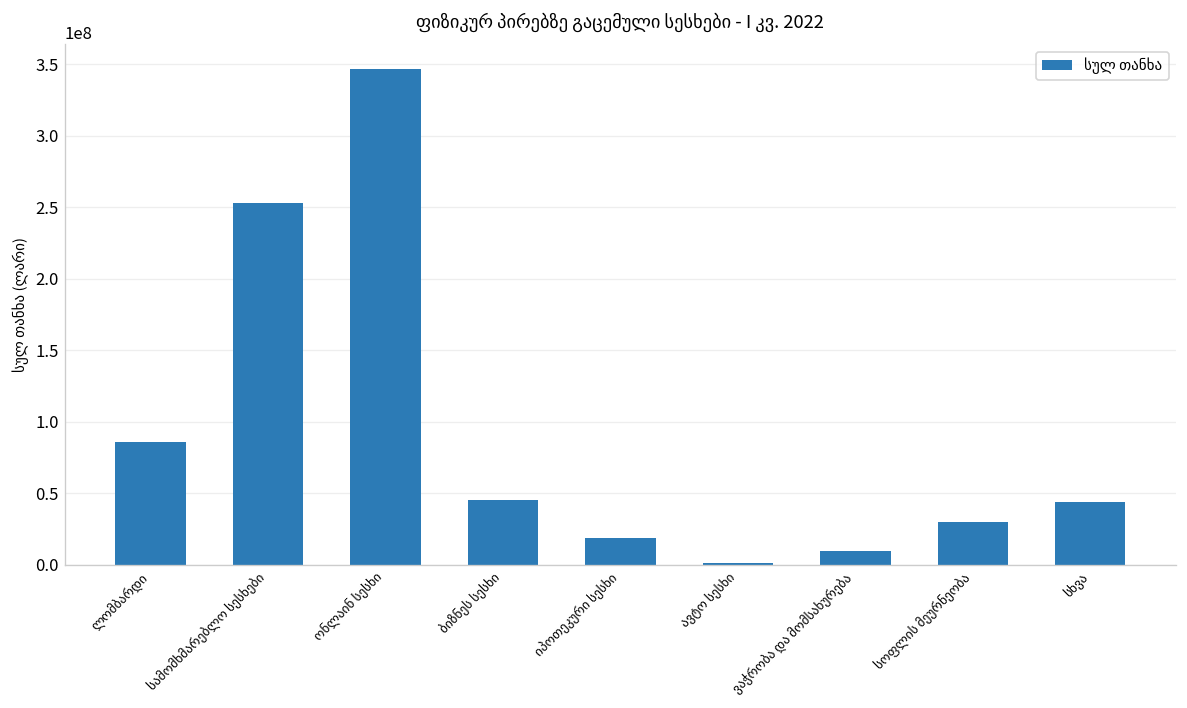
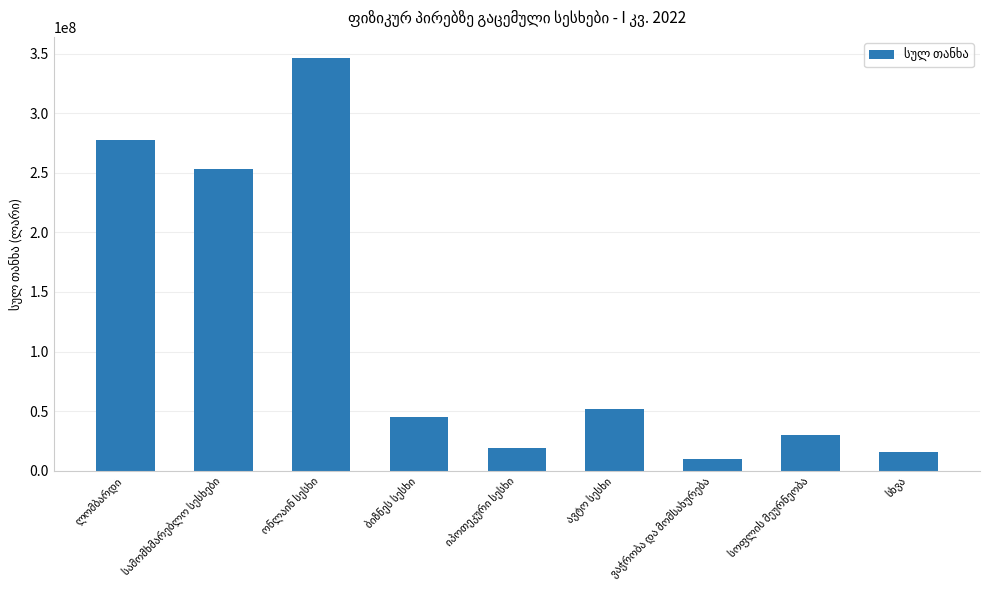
ლომბარდი: 86000000 -> 278000000
ავტო სესხი: 1000000 -> 52000000
სხვა: 44000000 -> 16000000
